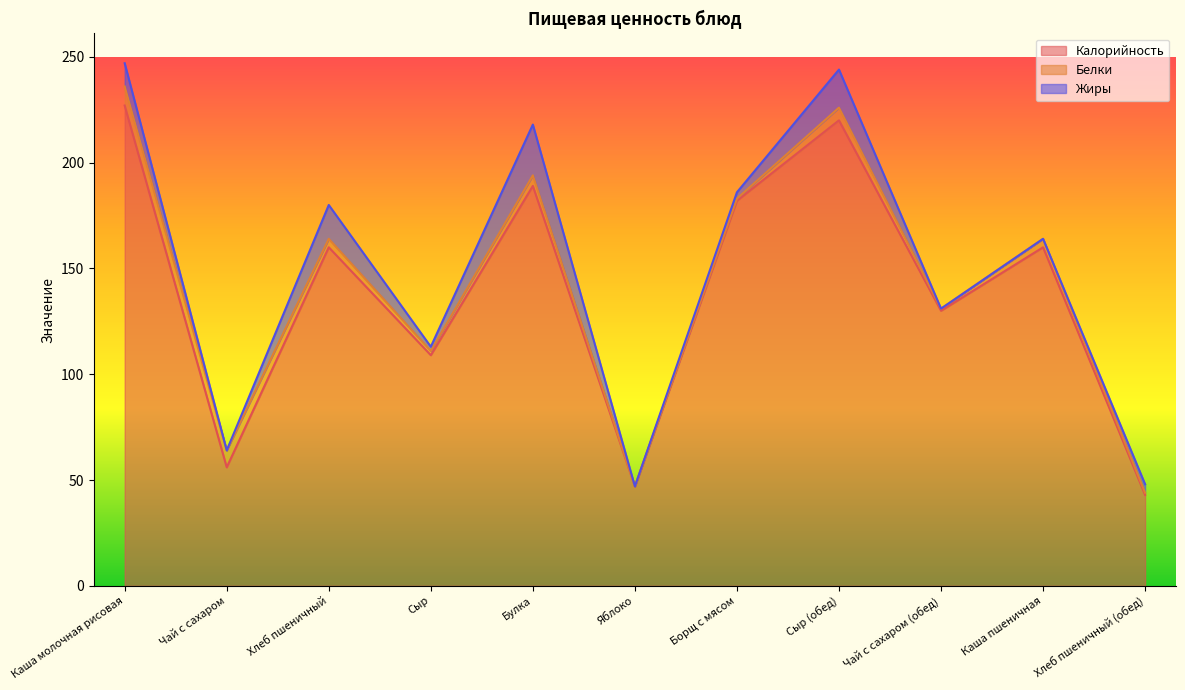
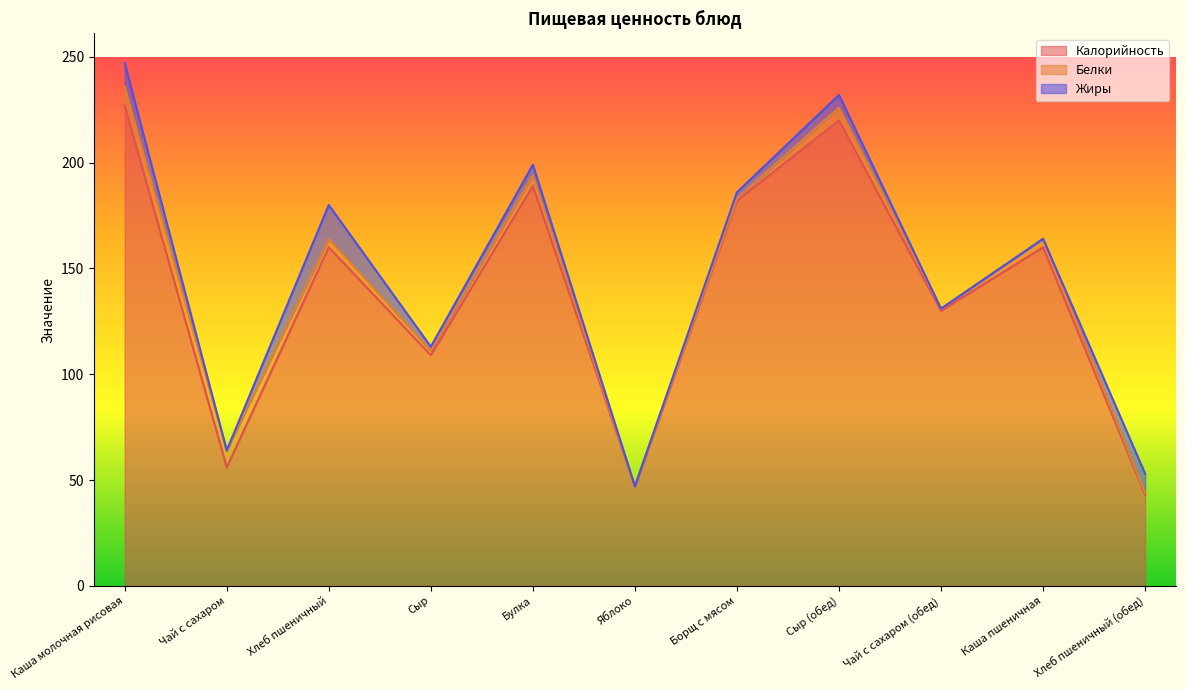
Жиры, Булка: 24 -> 5
Жиры, Сыр (обед): 18 -> 6
Жиры, Хлеб пшеничный (обед): 4 -> 9
